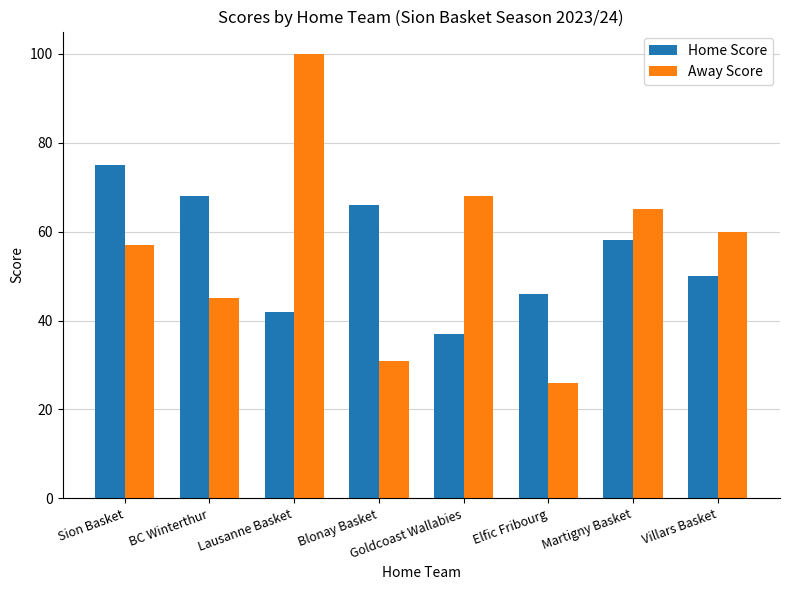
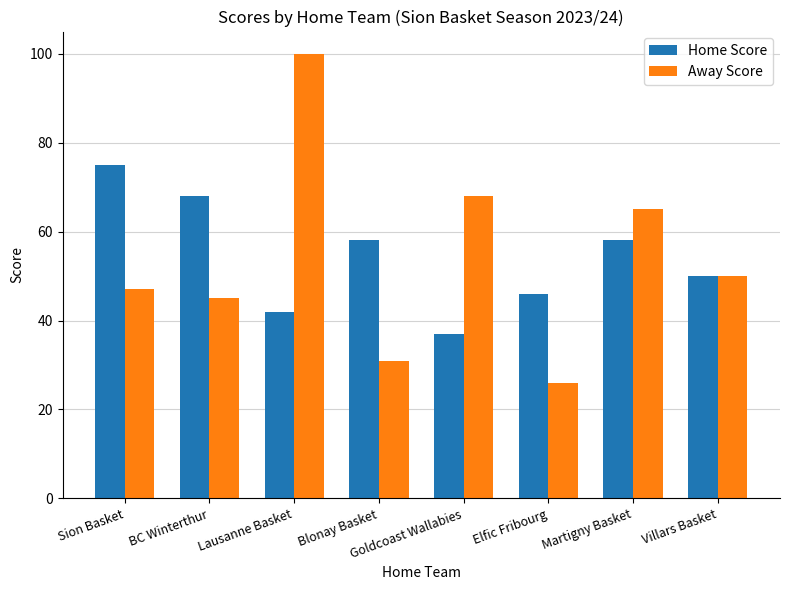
Away Score, Sion Basket: 57 -> 47
Home Score, Blonay Basket: 66 -> 58
Away Score, Villars Basket: 60 -> 50
